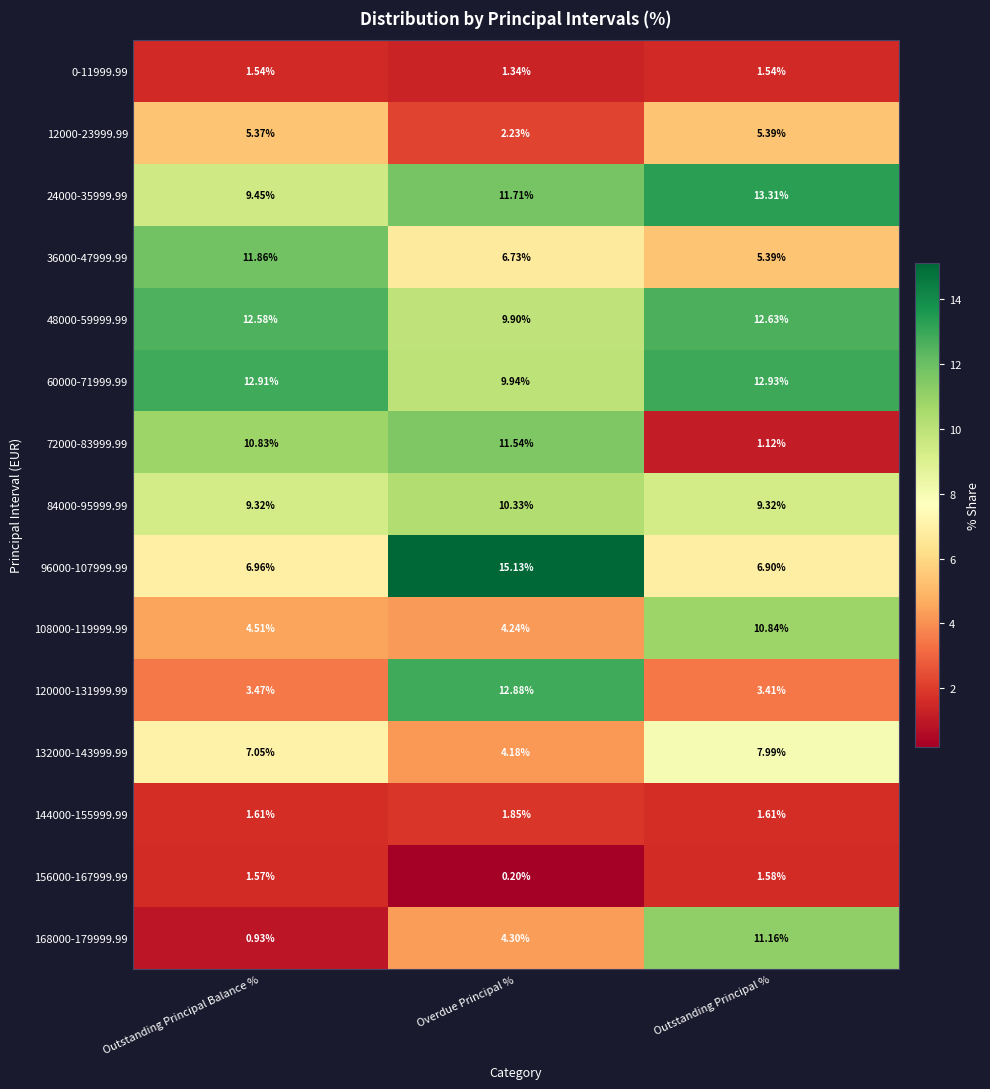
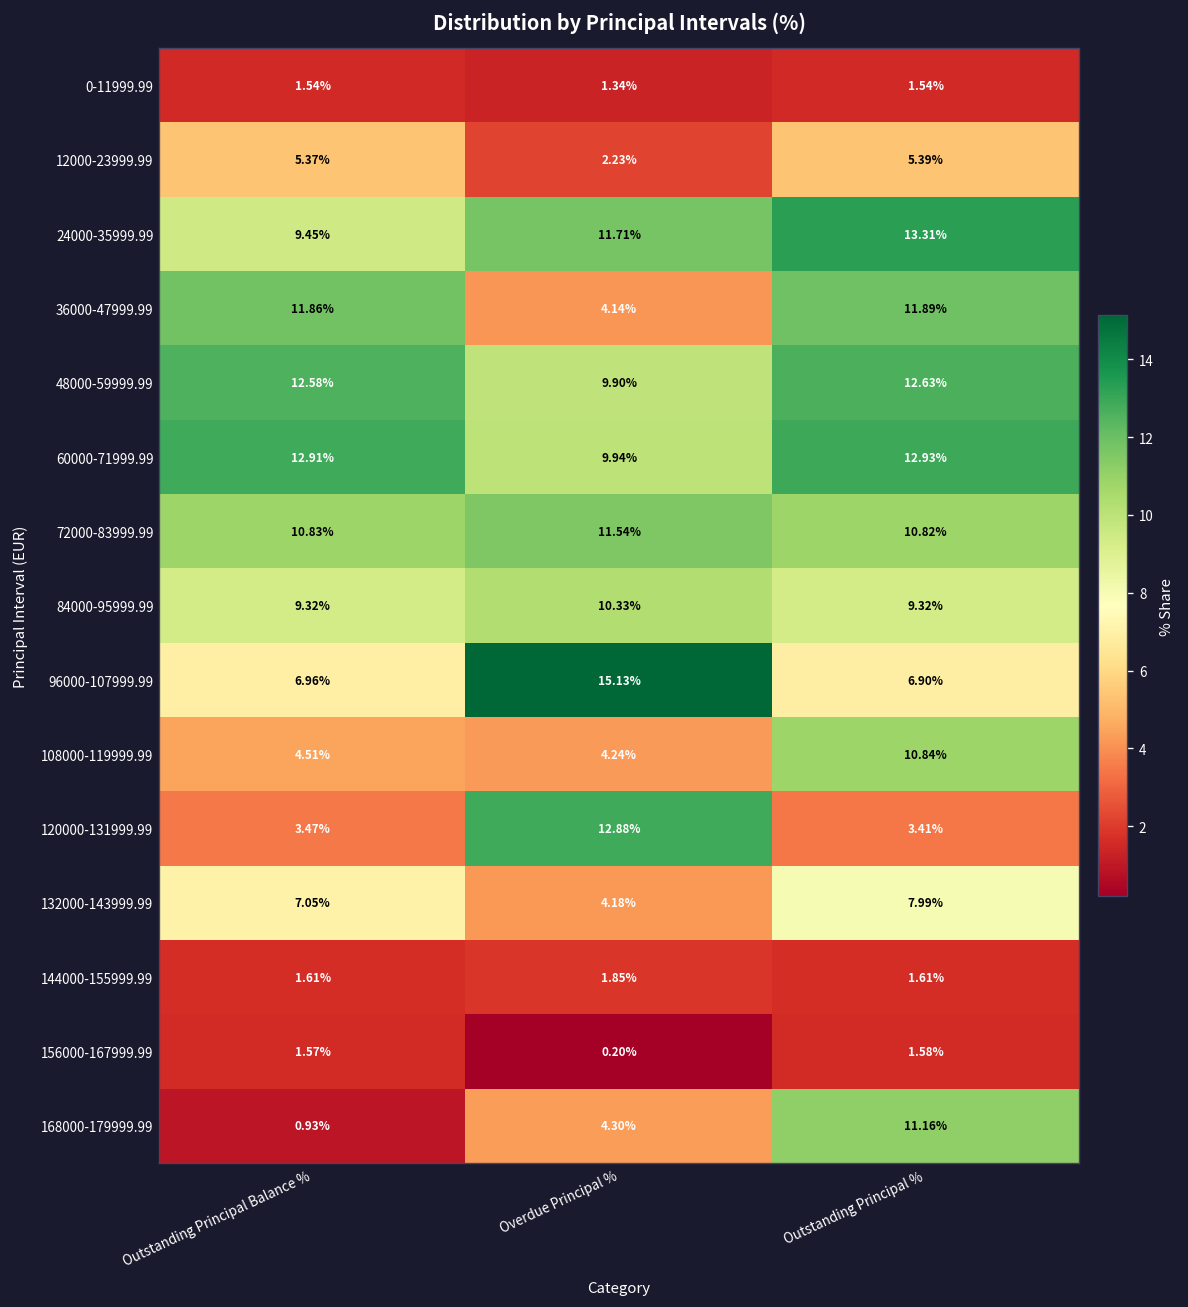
36000-47999.99, Overdue Principal %: 6.73% -> 4.14%
36000-47999.99, Outstanding Principal %: 5.39% -> 11.89%
72000-83999.99, Outstanding Principal %: 1.12% -> 10.82%
